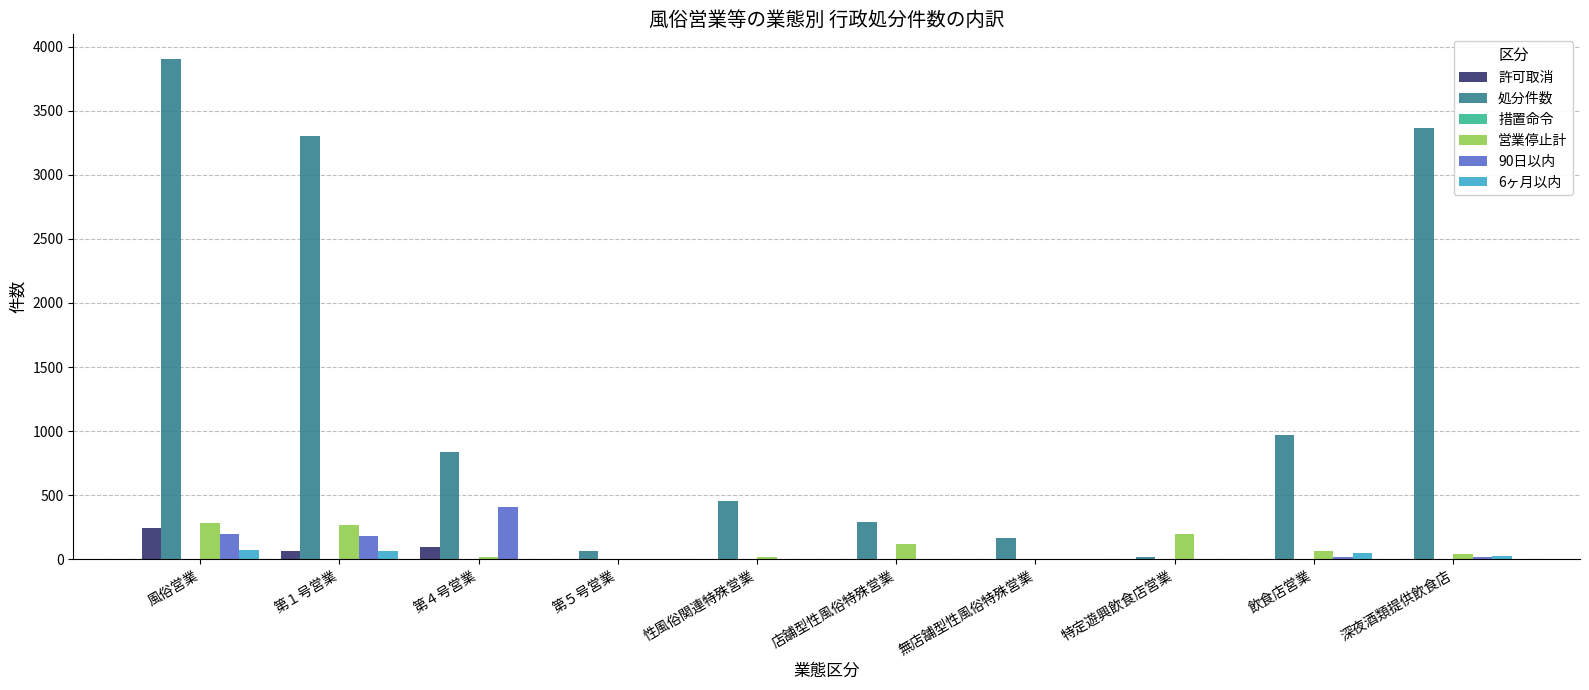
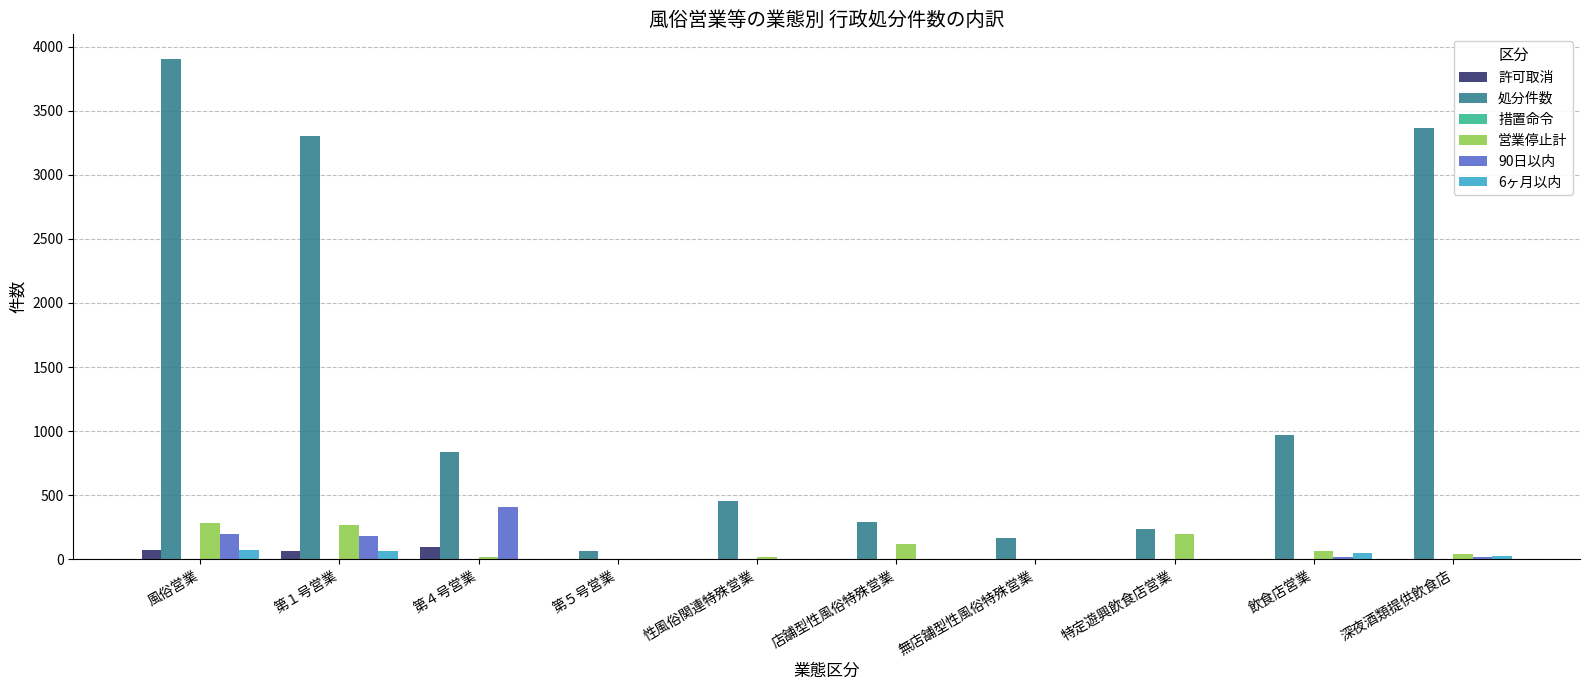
許可取消, 風俗営業: 240 -> 80
処分件数, 特定遊興飲食店営業: 20 -> 240
